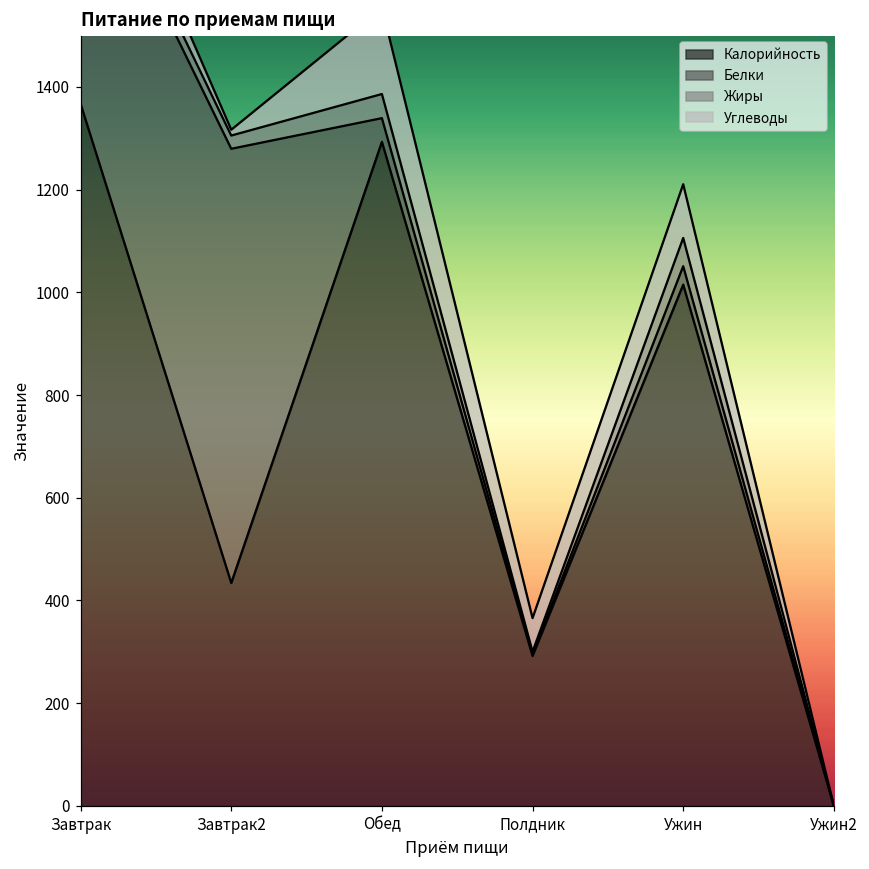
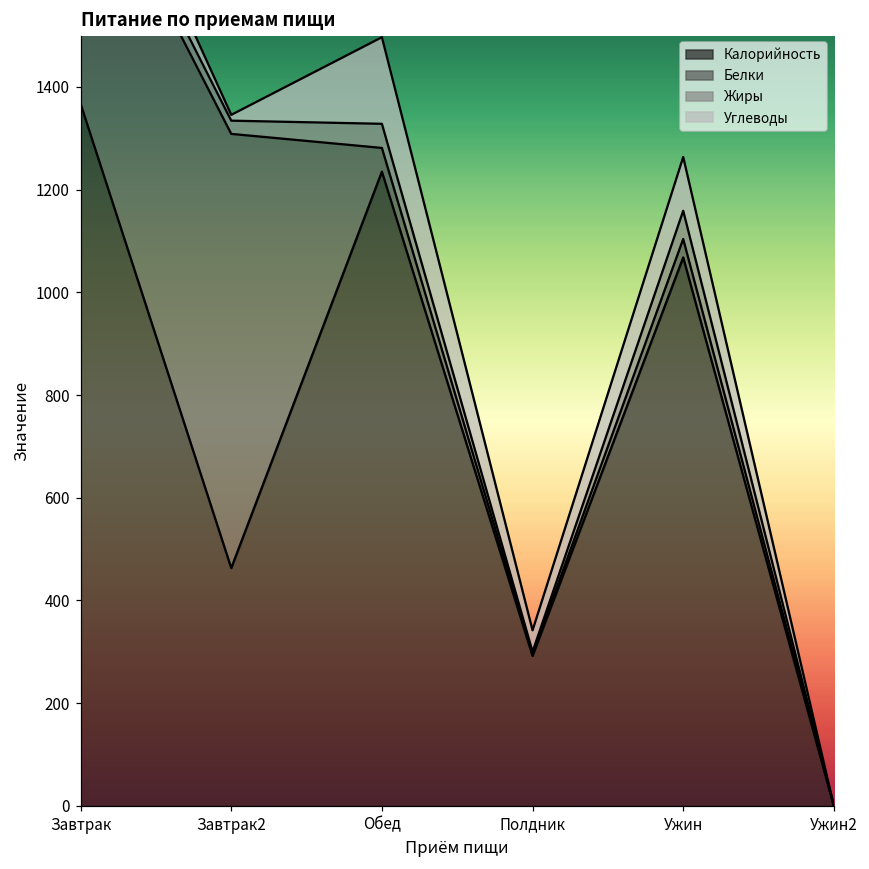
Калорийность, Завтрак2: 430 -> 460
Калорийность, Обед: 1290 -> 1240
Углеводы, Полдник: 70 -> 40
Калорийность, Ужин: 1020 -> 1070
